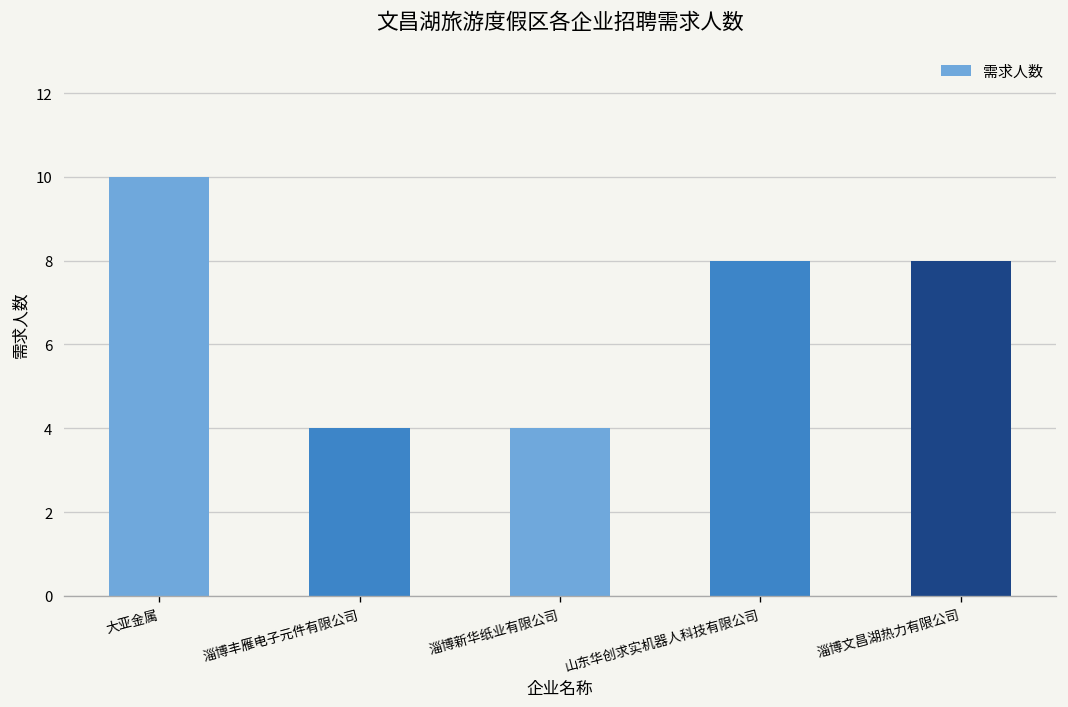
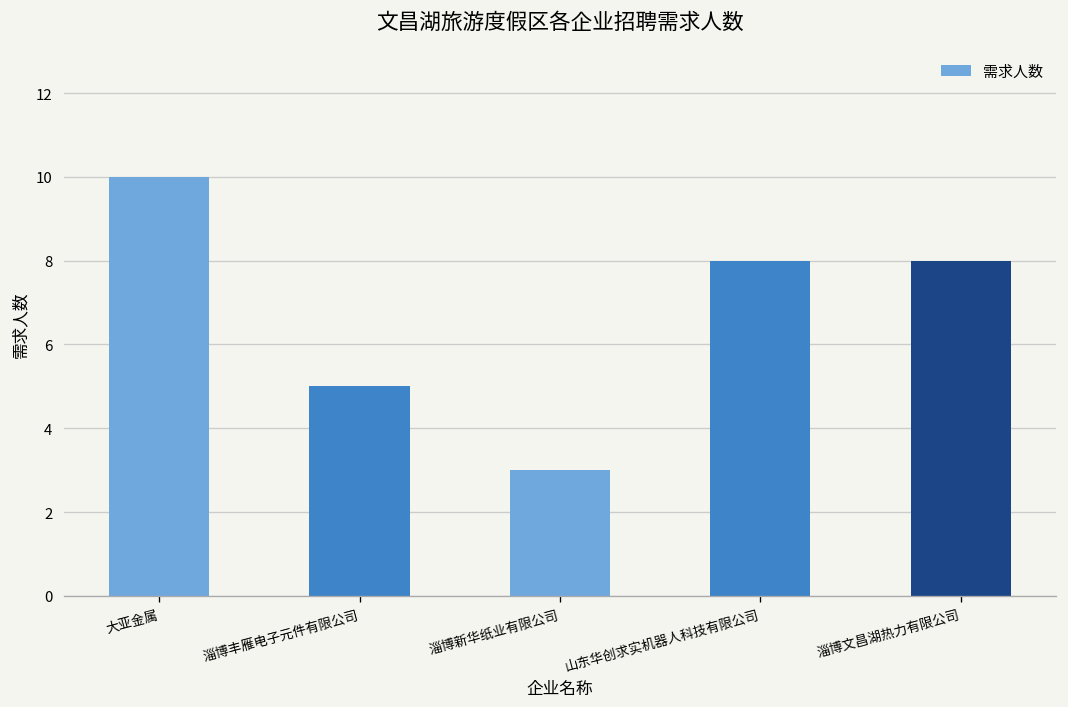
淄博丰雁电子元件有限公司: 4 -> 5
淄博新华纸业有限公司: 4 -> 3
